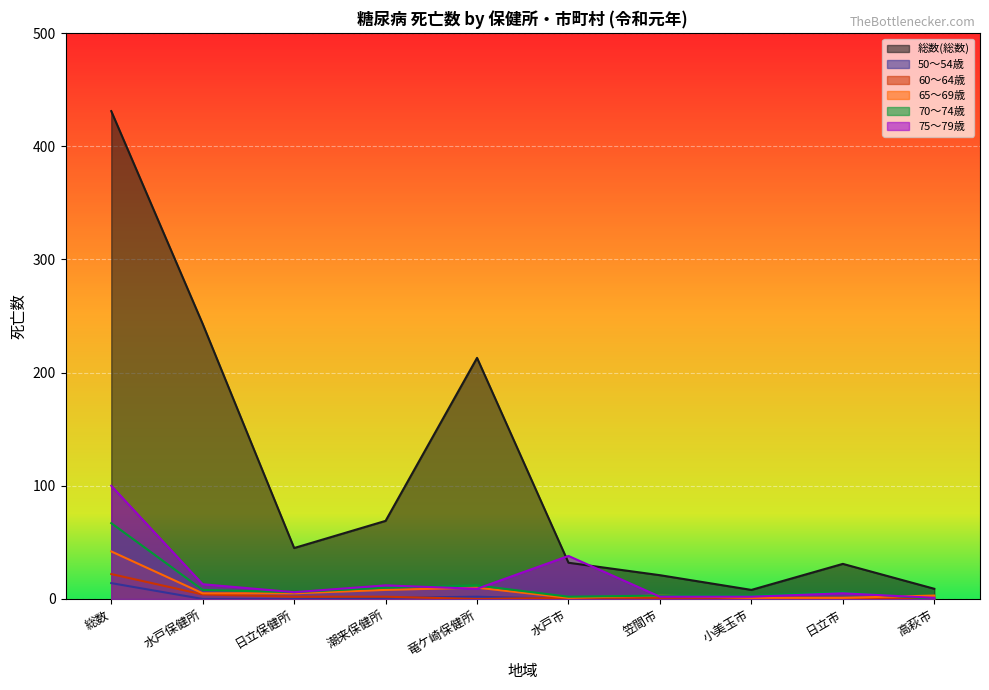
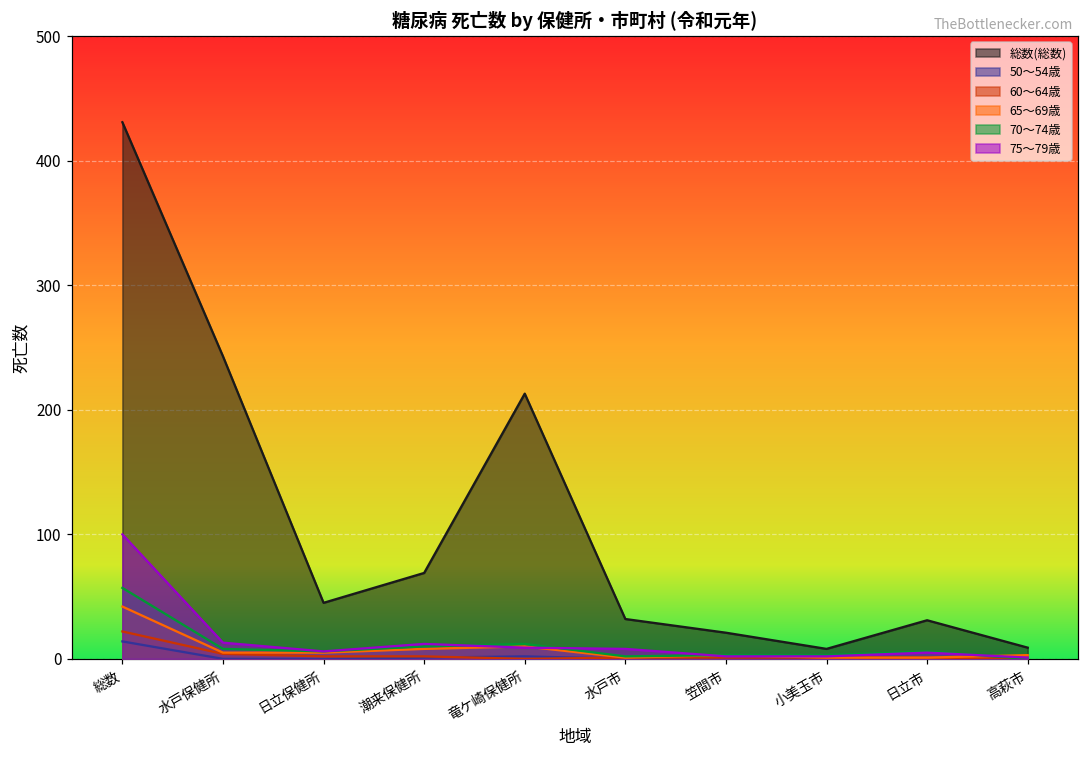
70～74歳, 総数: 67 -> 57
75～79歳, 水戸市: 38 -> 8
